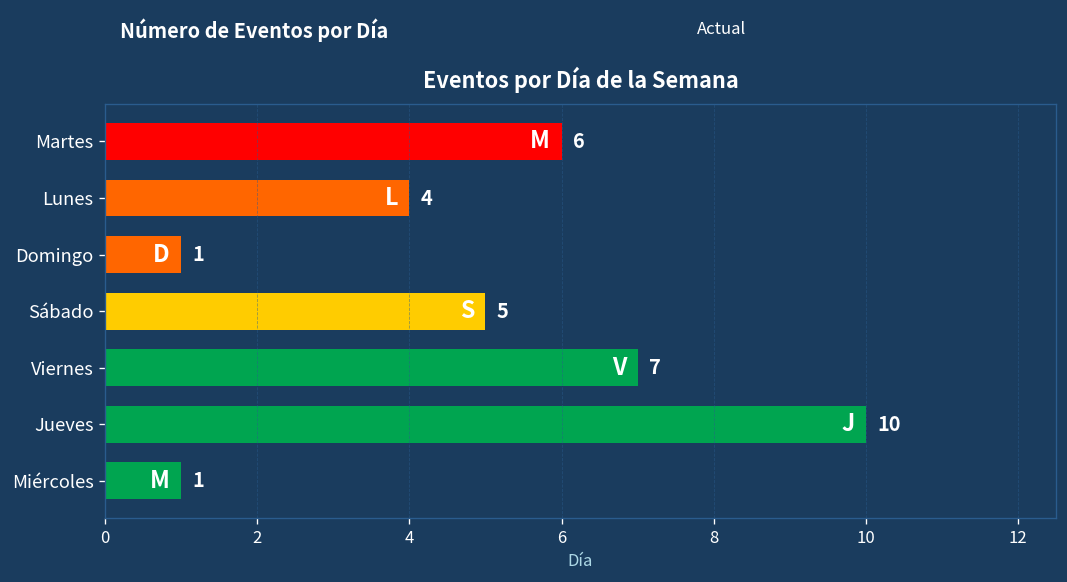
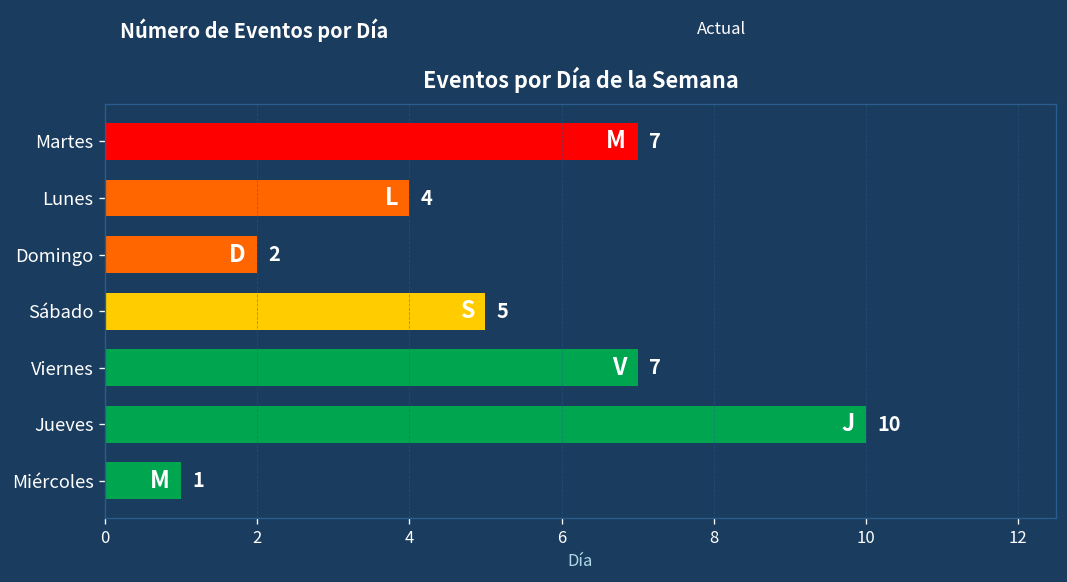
Martes: 6 -> 7
Domingo: 1 -> 2
